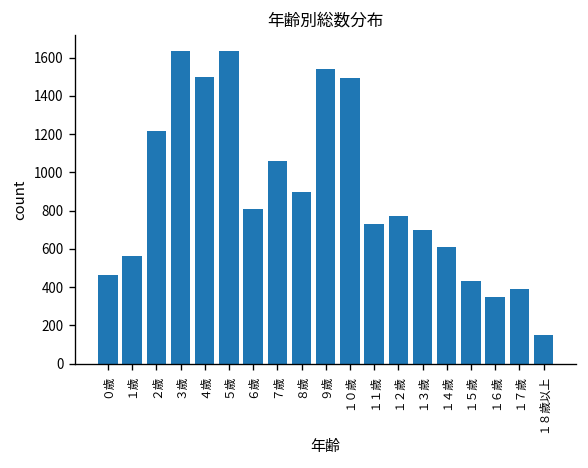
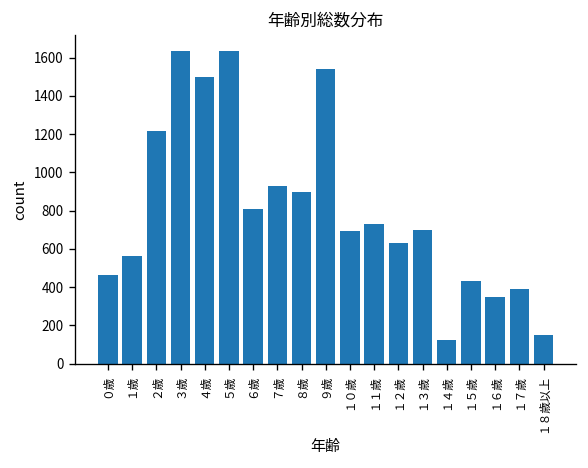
７歳: 1060 -> 930
１０歳: 1490 -> 690
１２歳: 770 -> 630
１４歳: 610 -> 120
